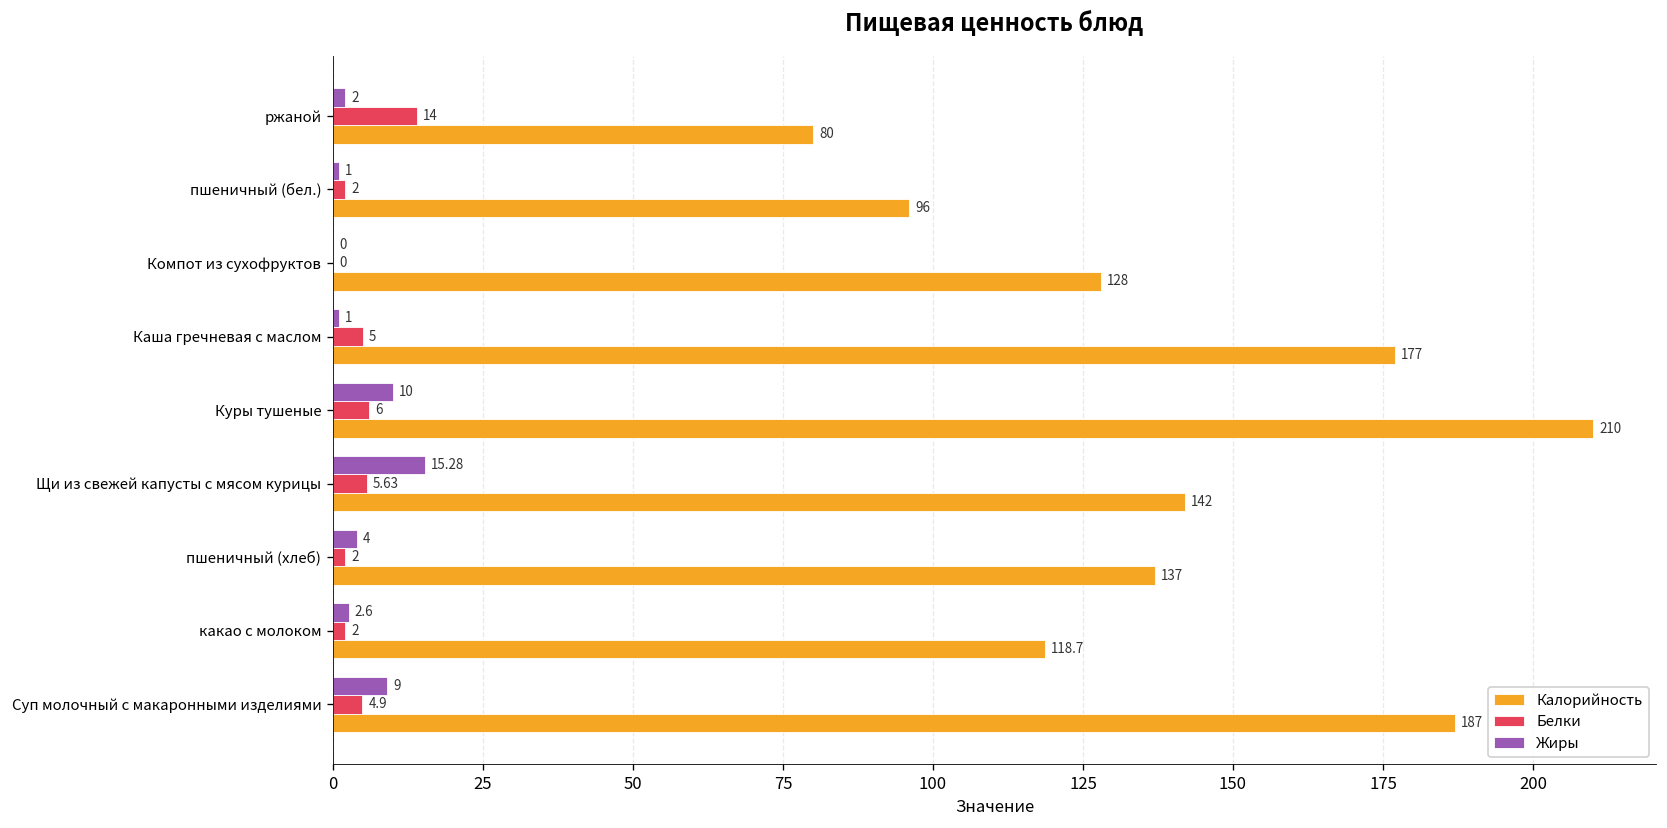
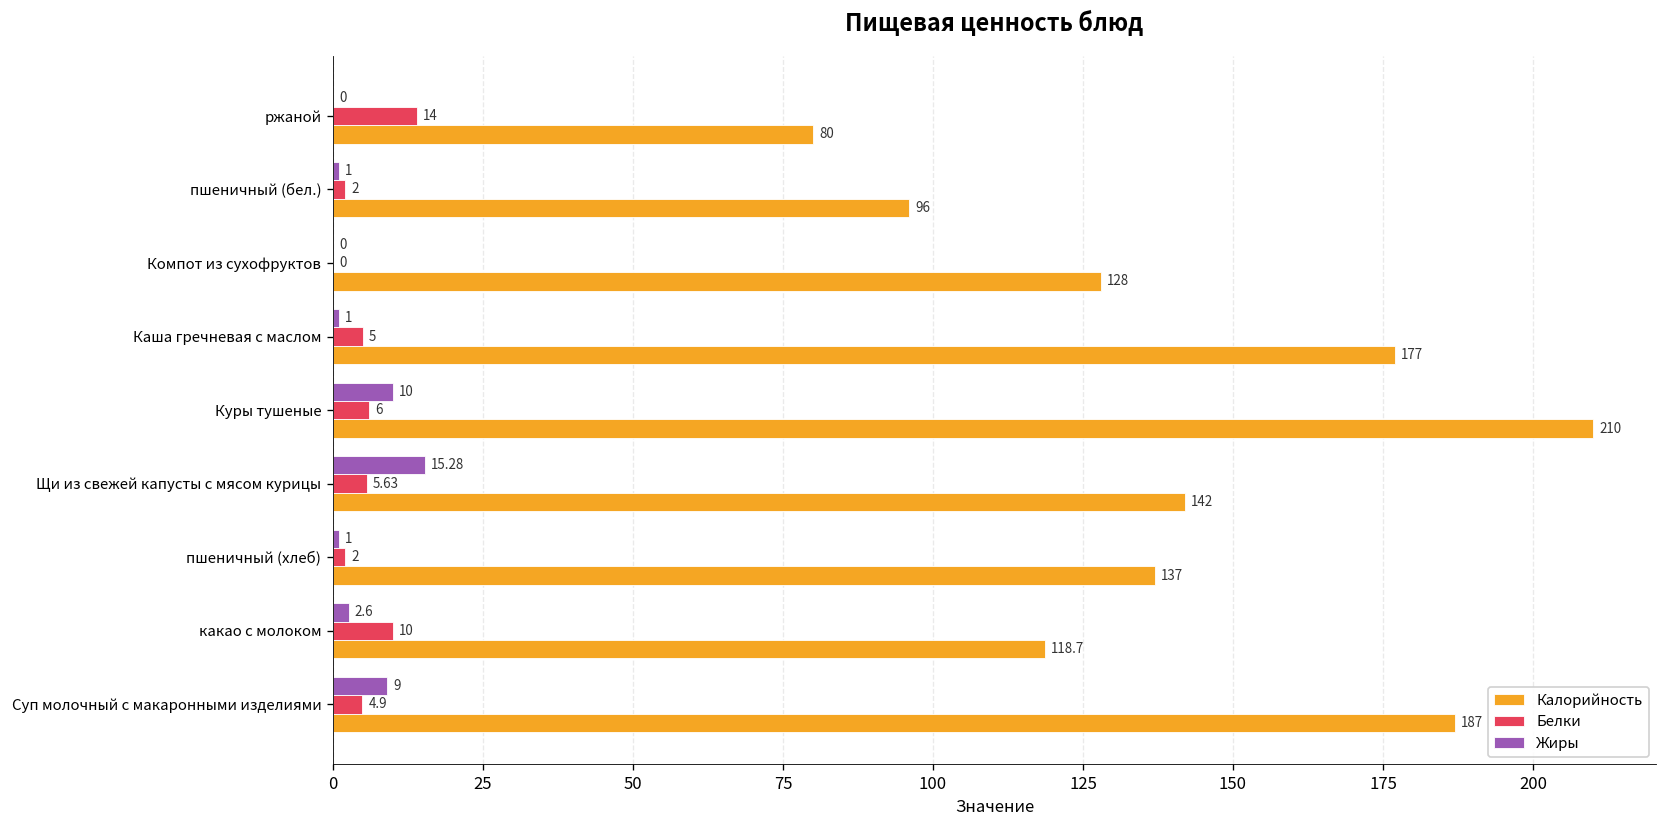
Жиры, ржаной: 2 -> 0
Жиры, пшеничный (хлеб): 4 -> 1
Белки, какао с молоком: 2 -> 10
